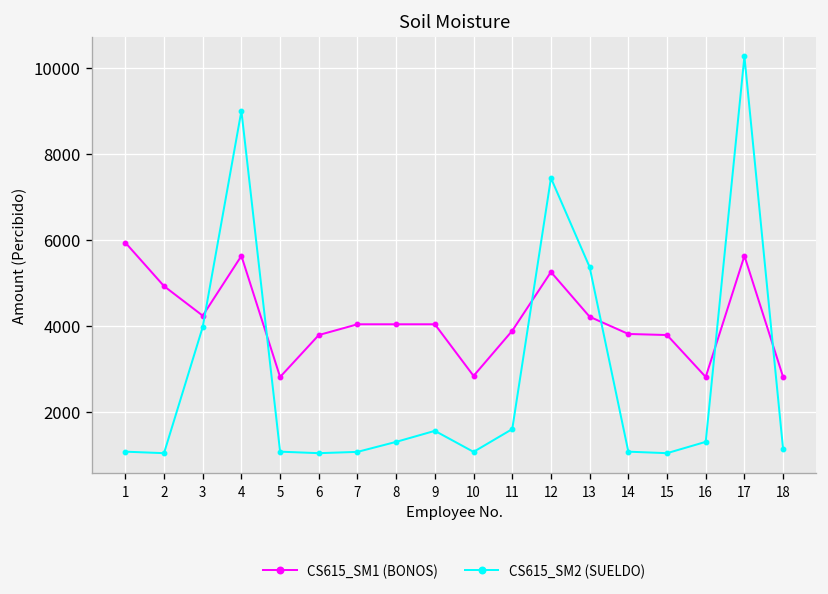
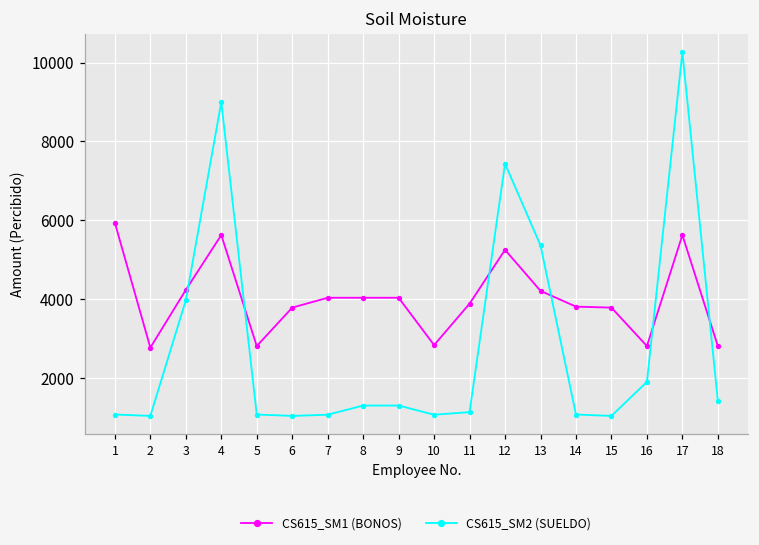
CS615_SM1 (BONOS), 2: 4900 -> 2800
CS615_SM2 (SUELDO), 9: 1600 -> 1300
CS615_SM2 (SUELDO), 11: 1600 -> 1100
CS615_SM2 (SUELDO), 16: 1300 -> 1900
CS615_SM2 (SUELDO), 18: 1100 -> 1400
